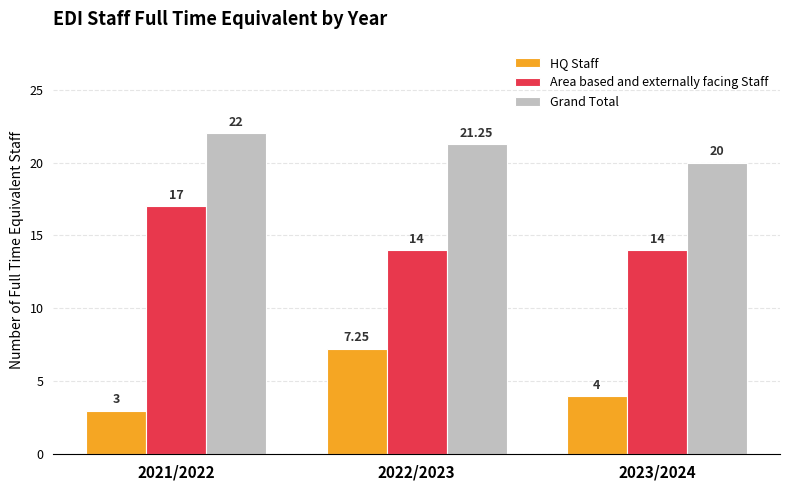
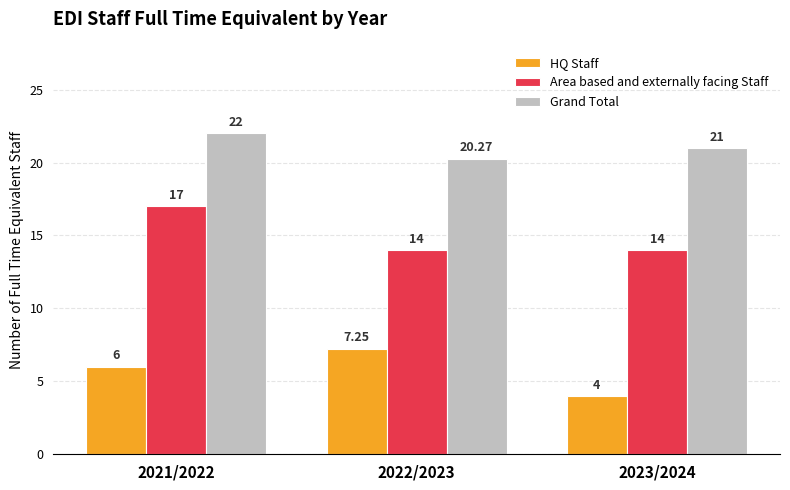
HQ Staff, 2021/2022: 3 -> 6
Grand Total, 2022/2023: 21.25 -> 20.27
Grand Total, 2023/2024: 20 -> 21
